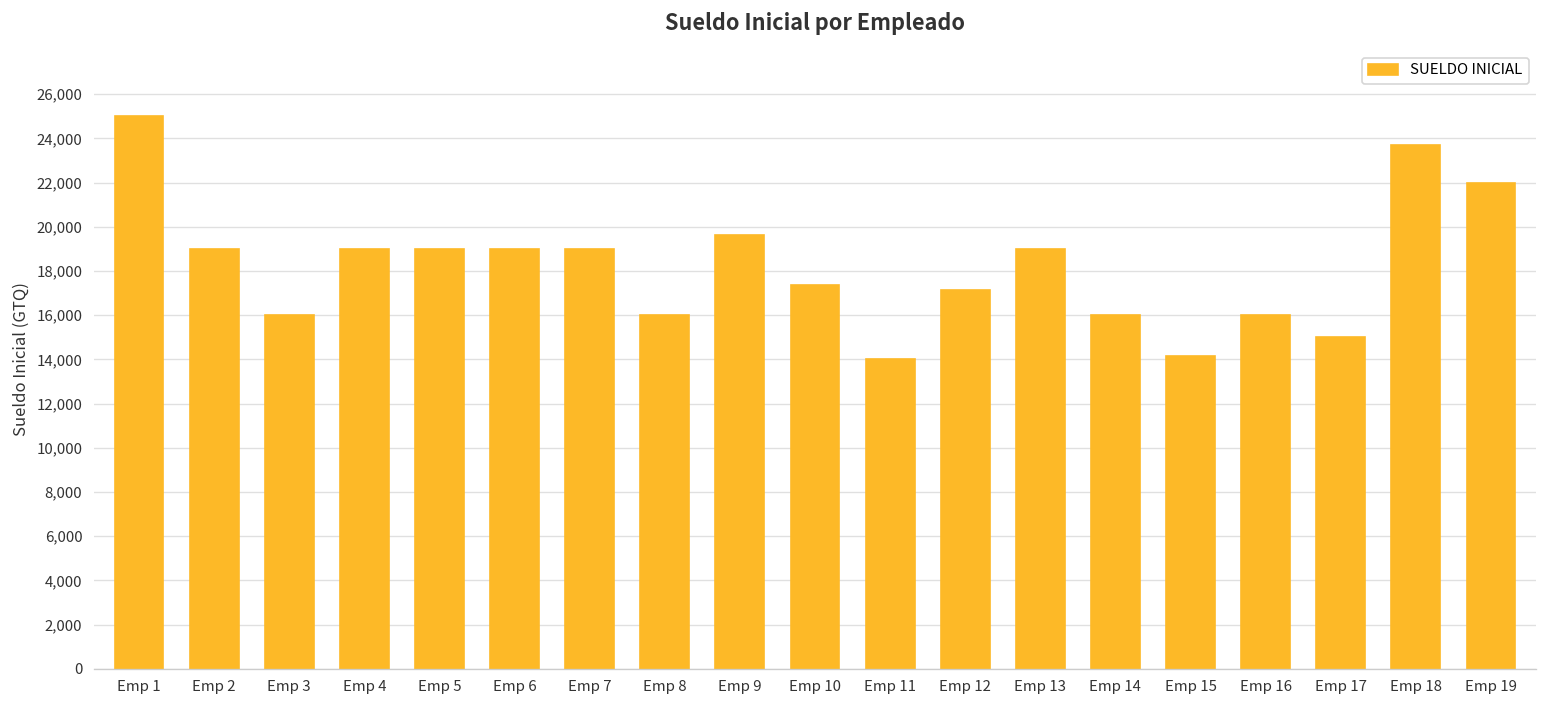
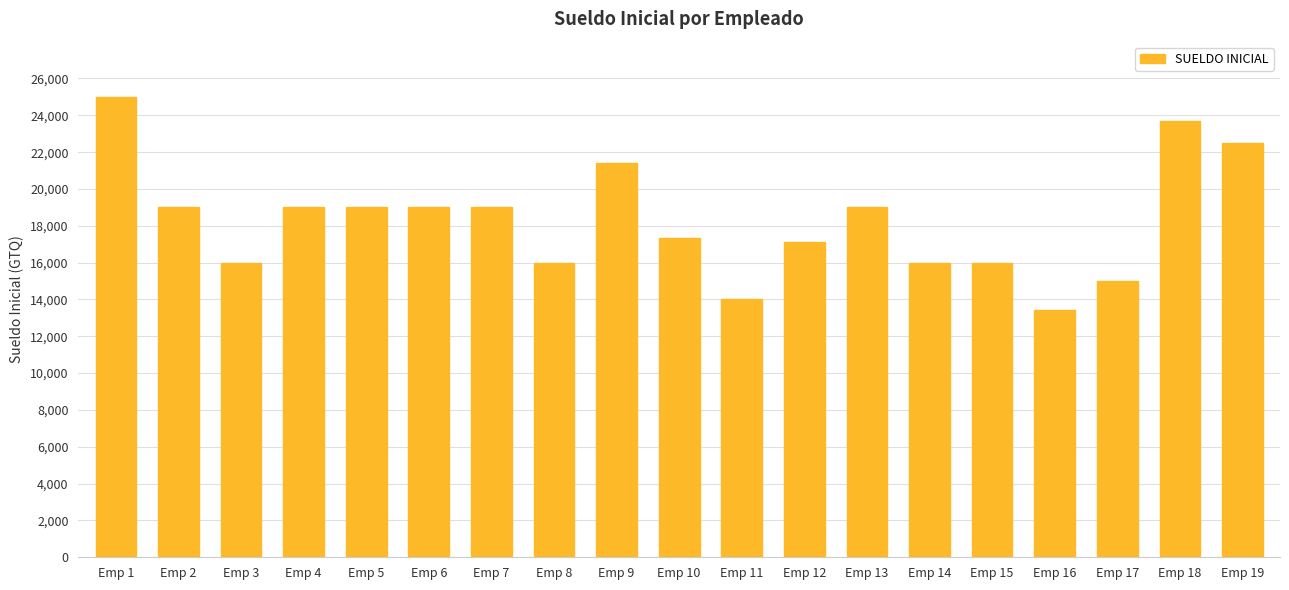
Emp 9: 19,600 -> 21,400
Emp 15: 14,200 -> 16,000
Emp 16: 16,000 -> 13,400
Emp 19: 22,000 -> 22,500
